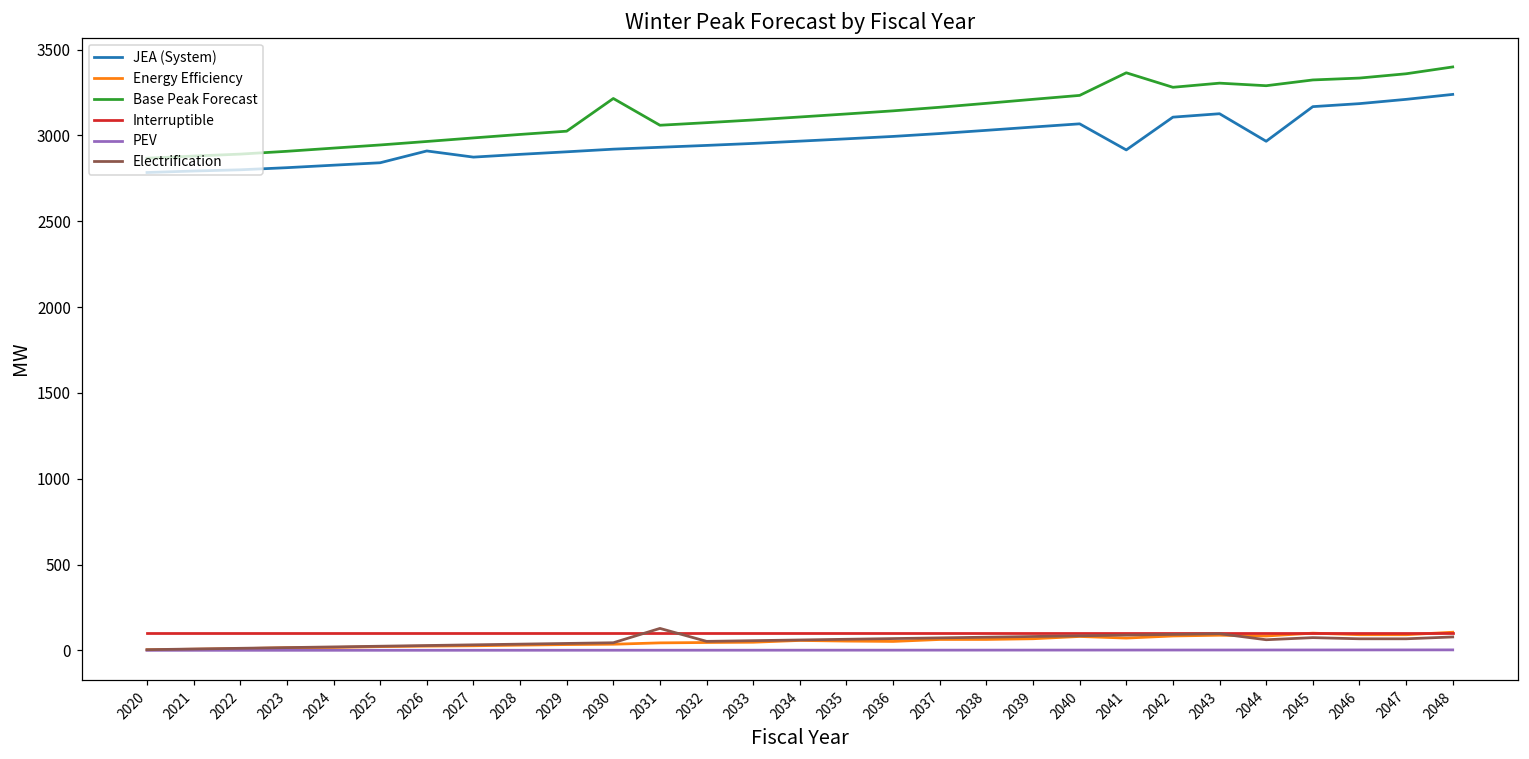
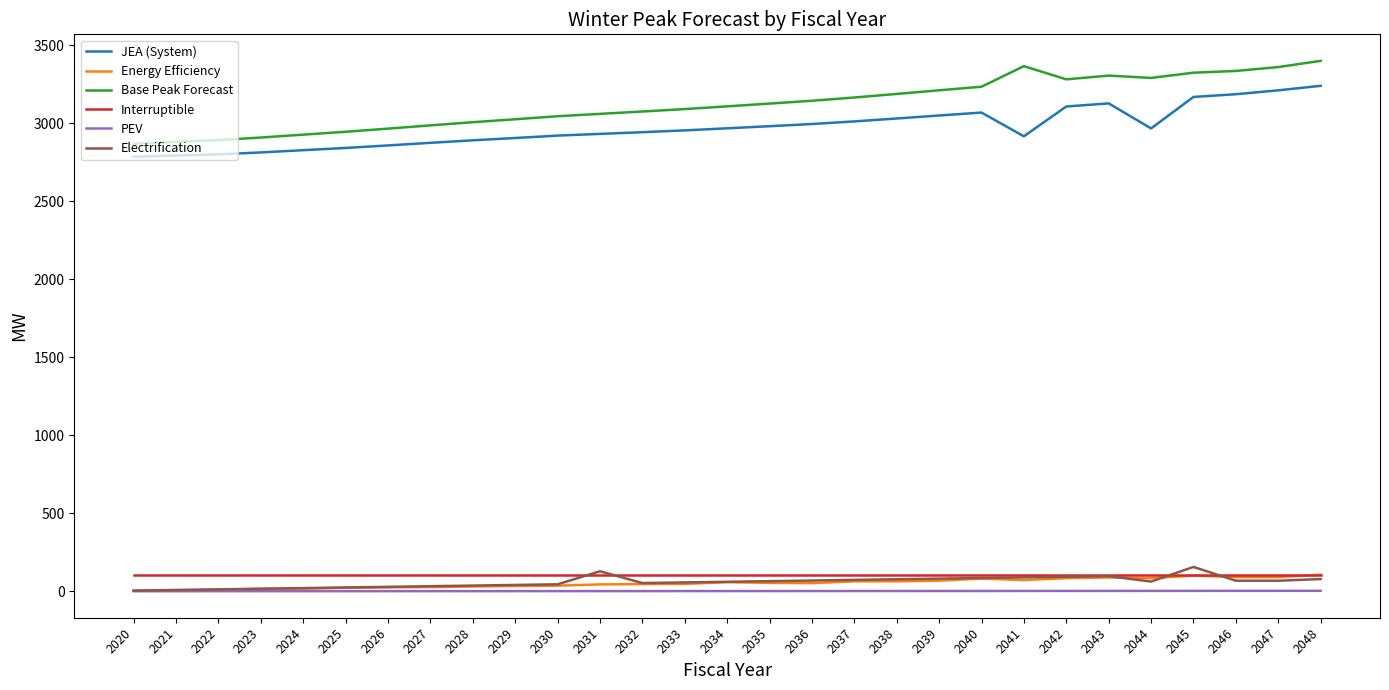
JEA (System), 2026: 2910 -> 2860
Base Peak Forecast, 2030: 3220 -> 3040
Electrification, 2045: 70 -> 160
